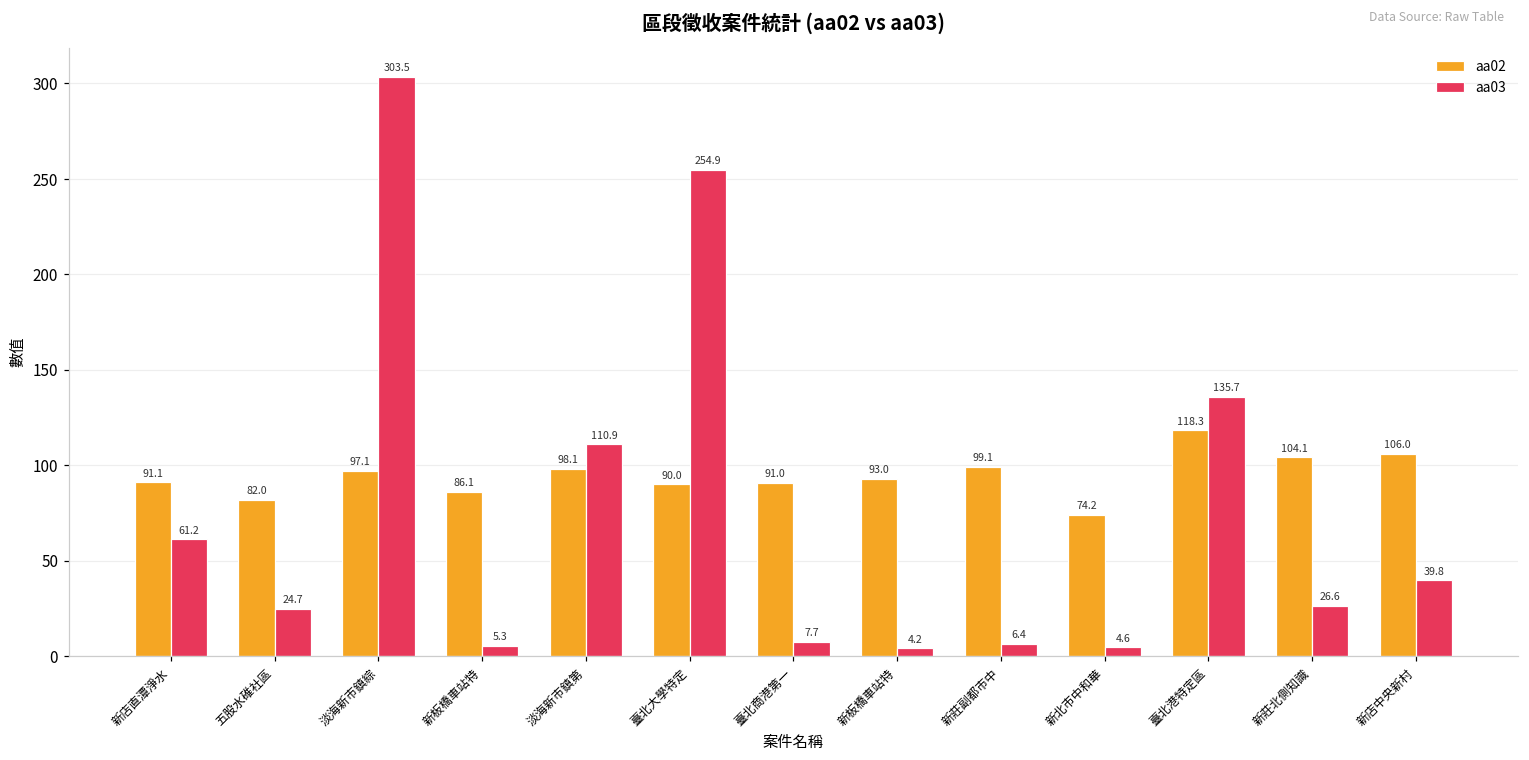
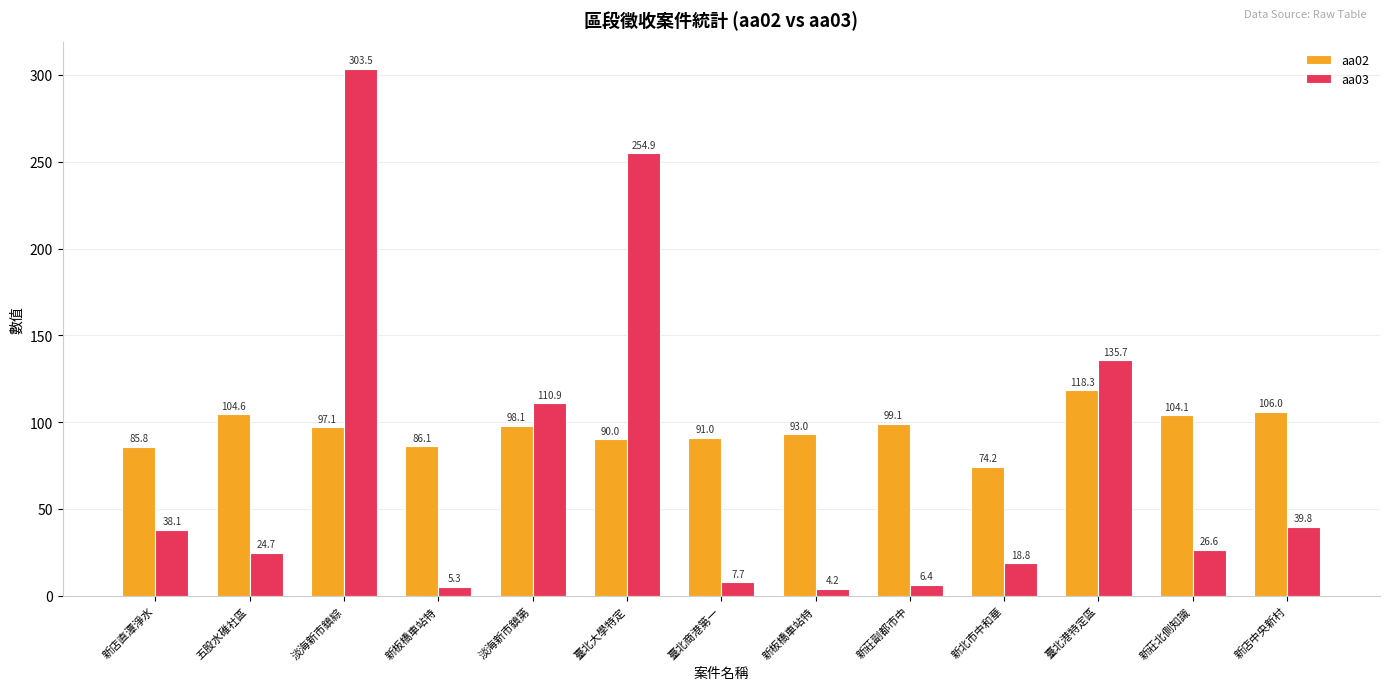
aa02, 新店直潭淨水: 91.1 -> 85.8
aa03, 新店直潭淨水: 61.2 -> 38.1
aa02, 五股水碓社區: 82.0 -> 104.6
aa03, 新北市中和華: 4.6 -> 18.8
